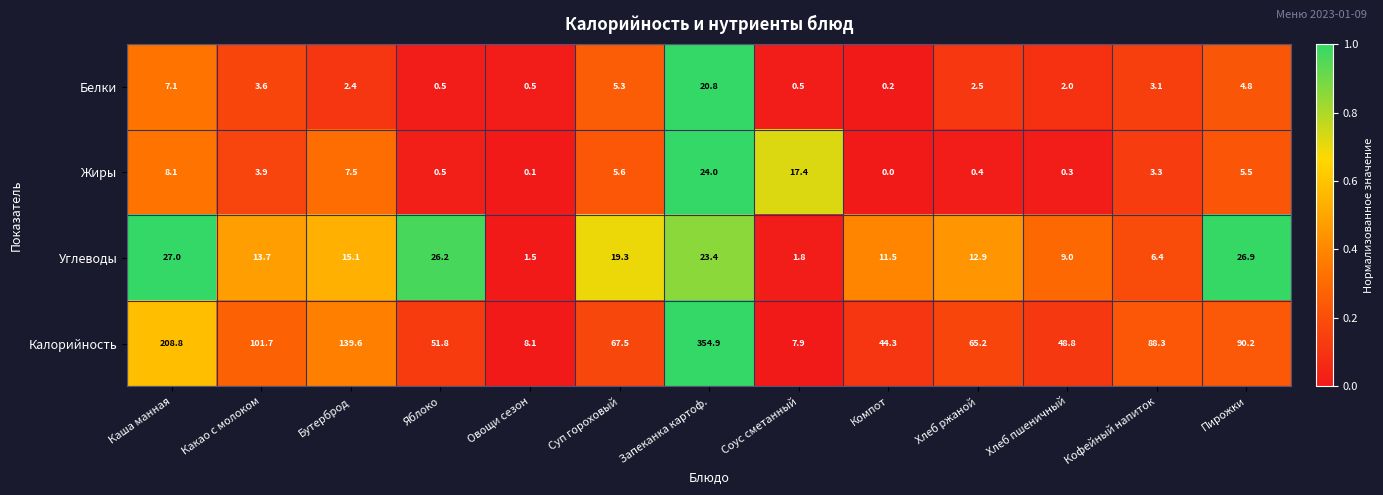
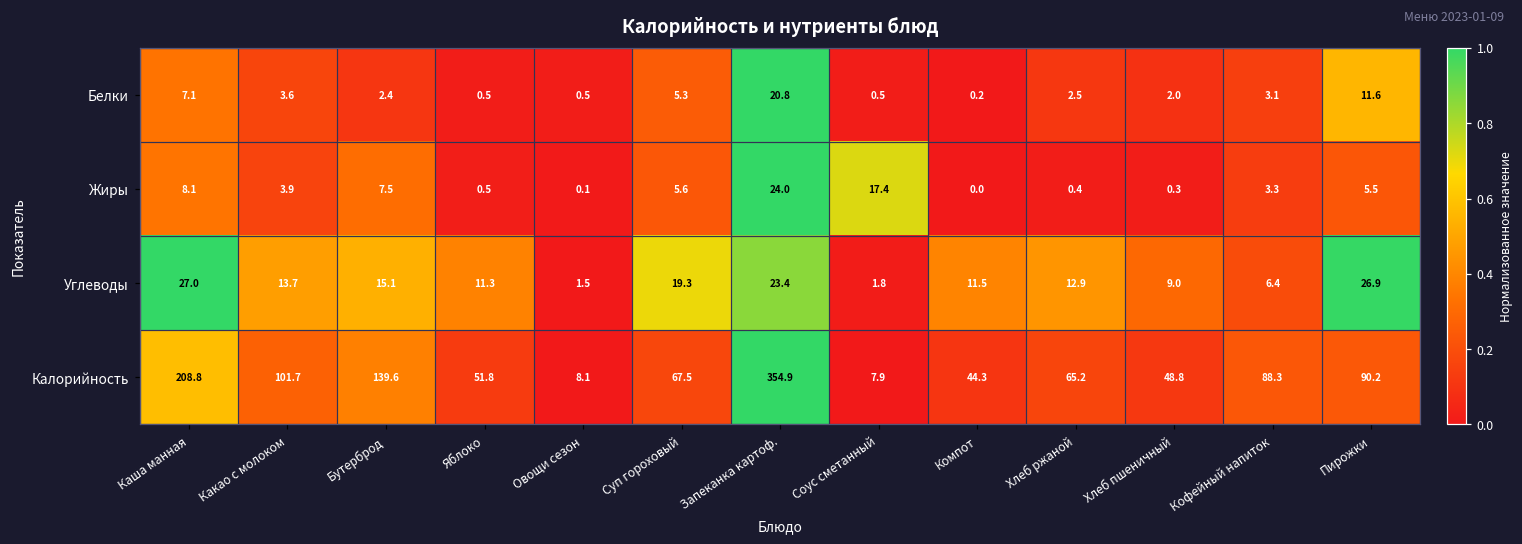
Белки, Пирожки: 4.8 -> 11.6
Углеводы, Яблоко: 26.2 -> 11.3
